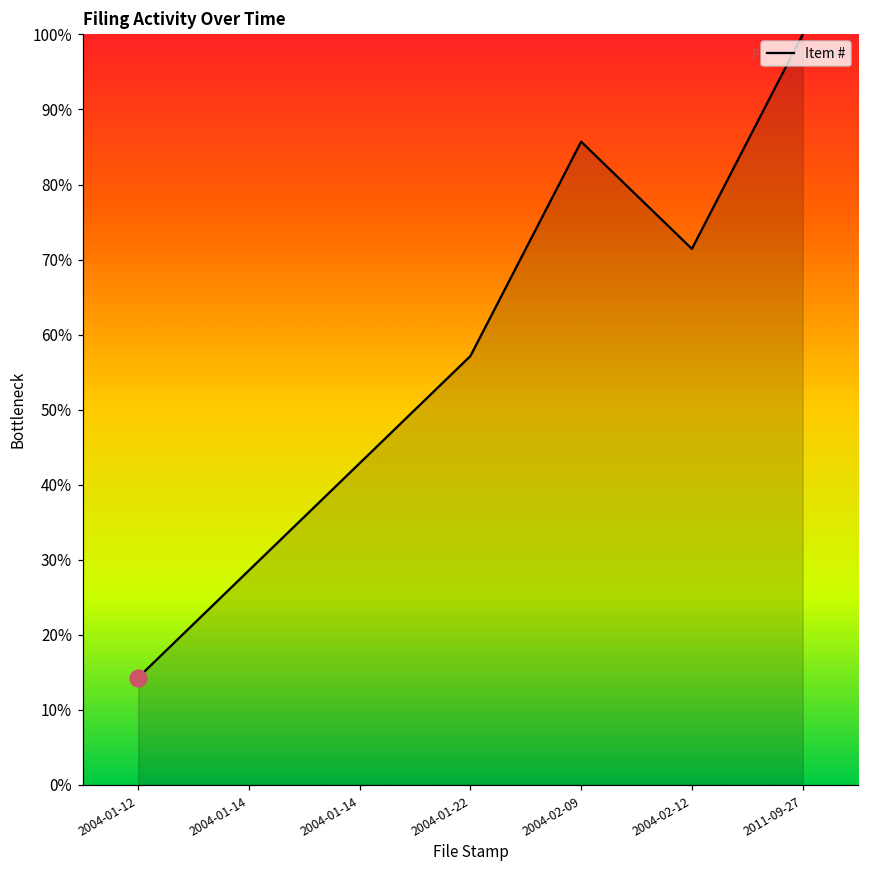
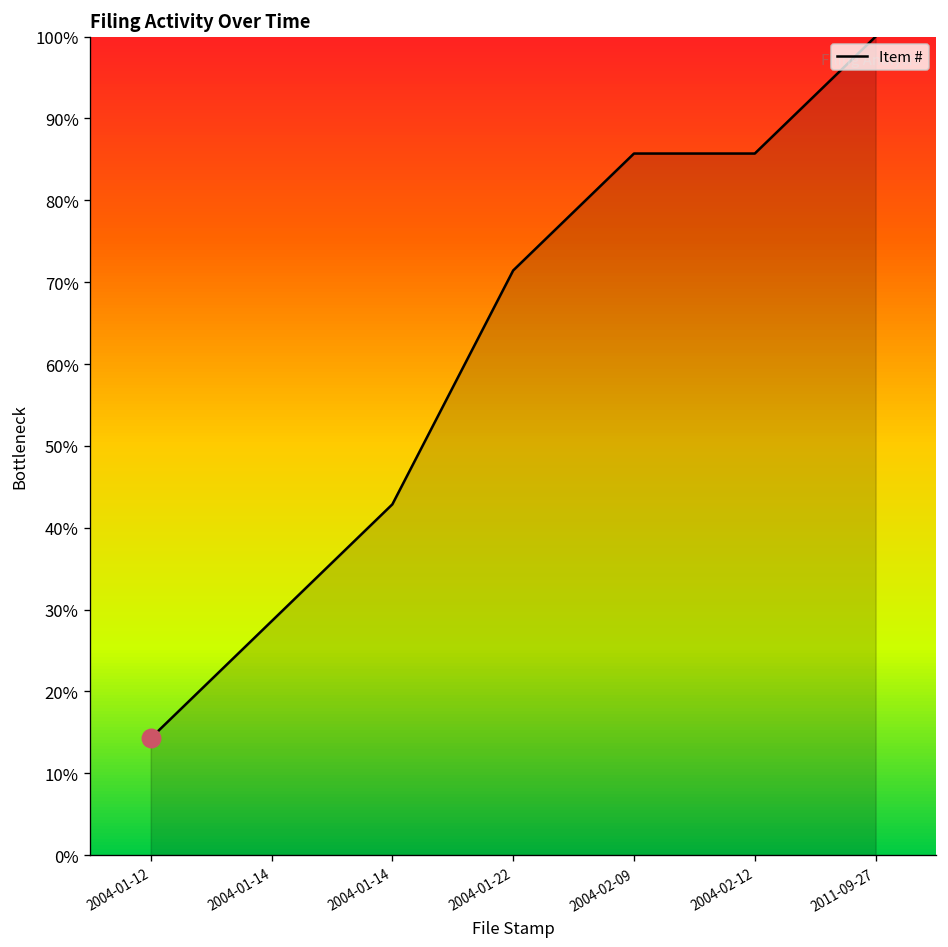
Item #, 2004-01-22: 57% -> 71%
Item #, 2004-02-12: 71% -> 86%
